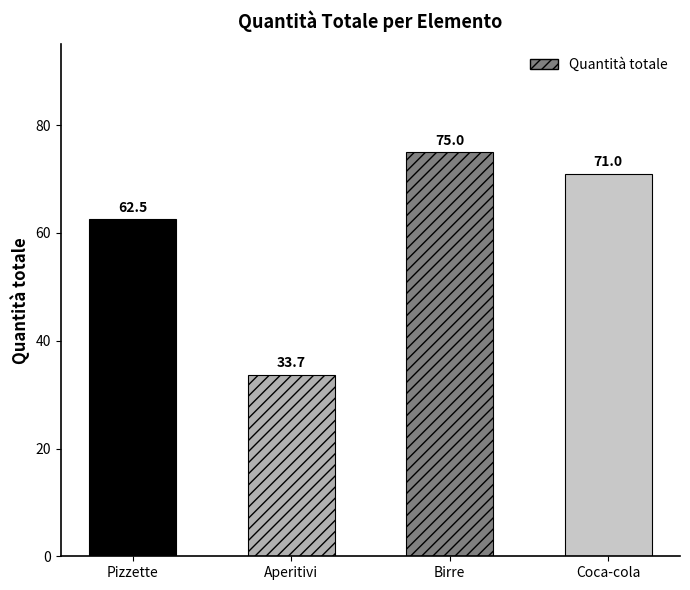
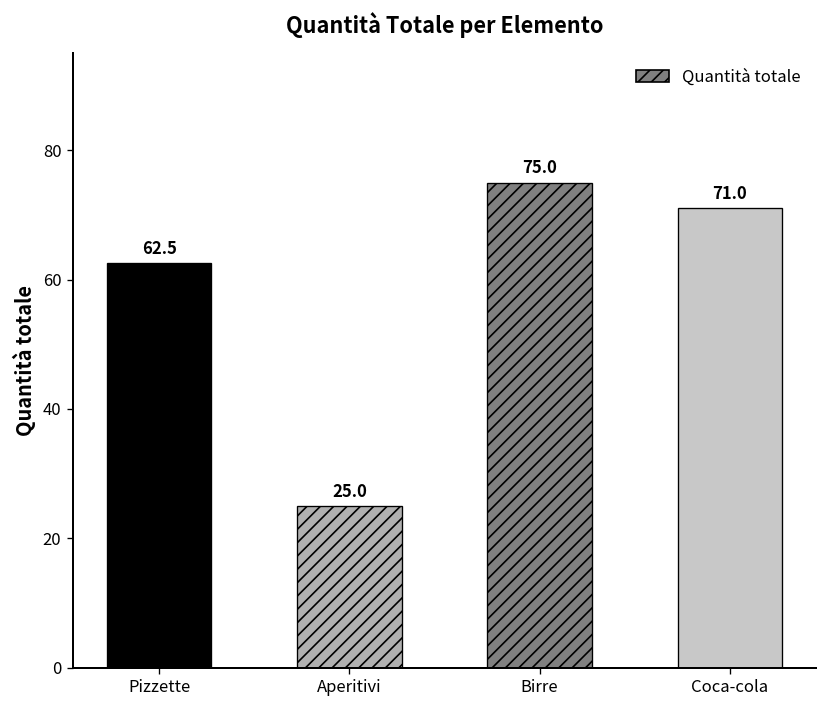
Aperitivi: 33.7 -> 25.0
